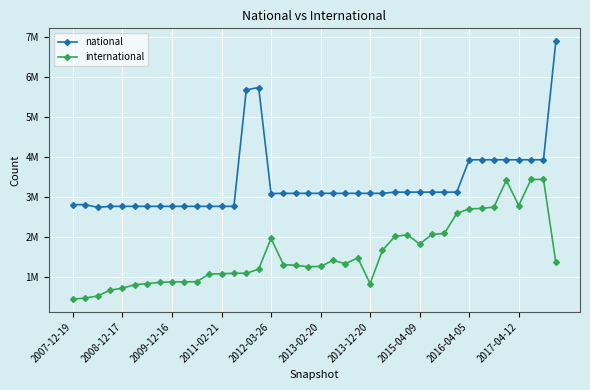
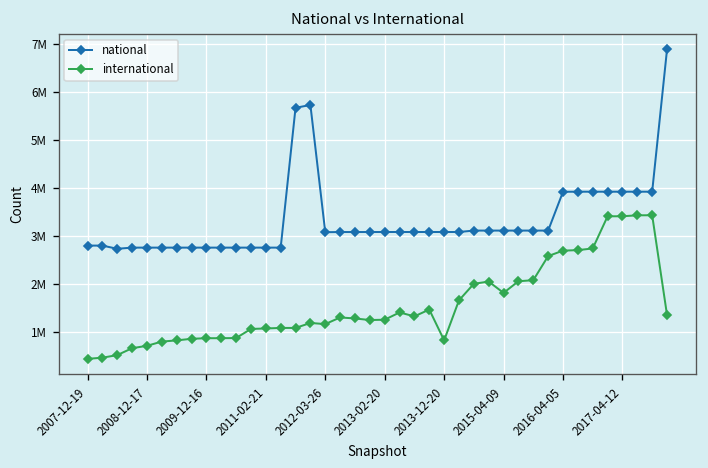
international, 2012-03-26: 2000000 -> 1200000
international, 2017-04-12: 2800000 -> 3400000
